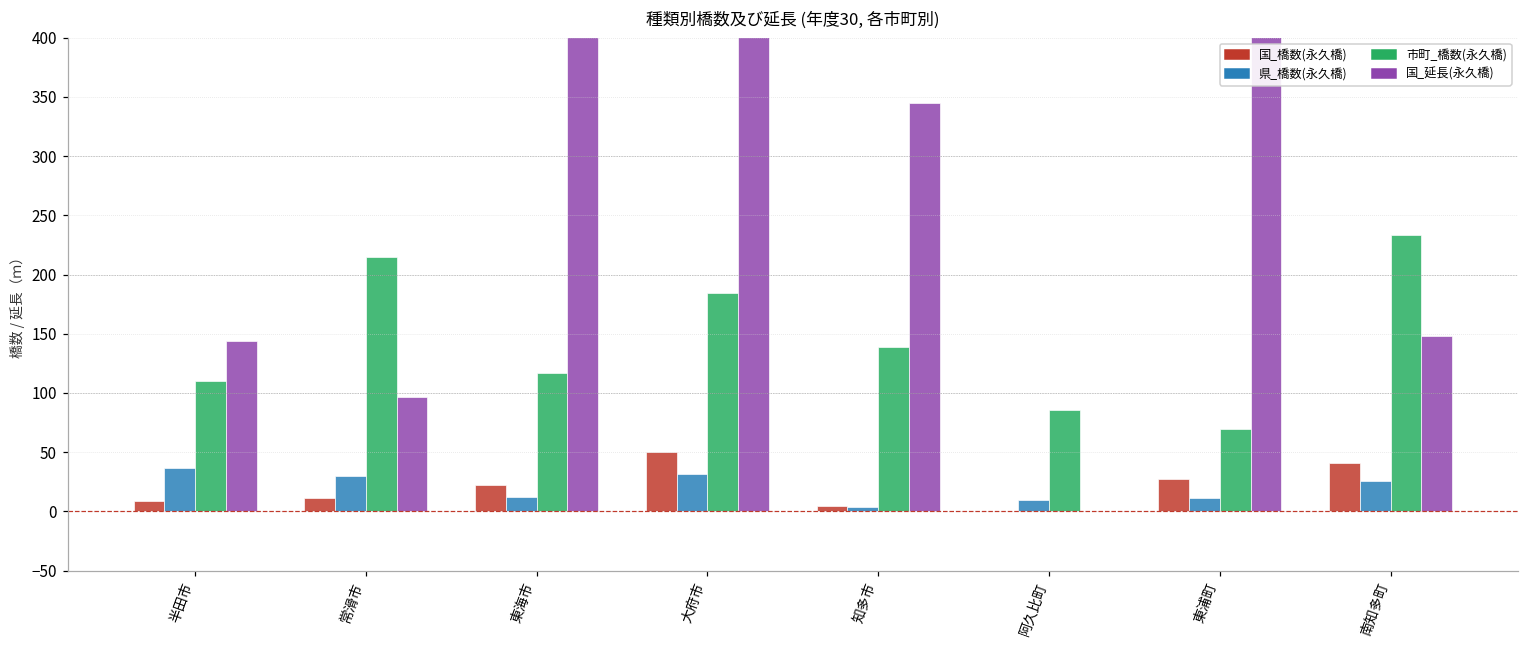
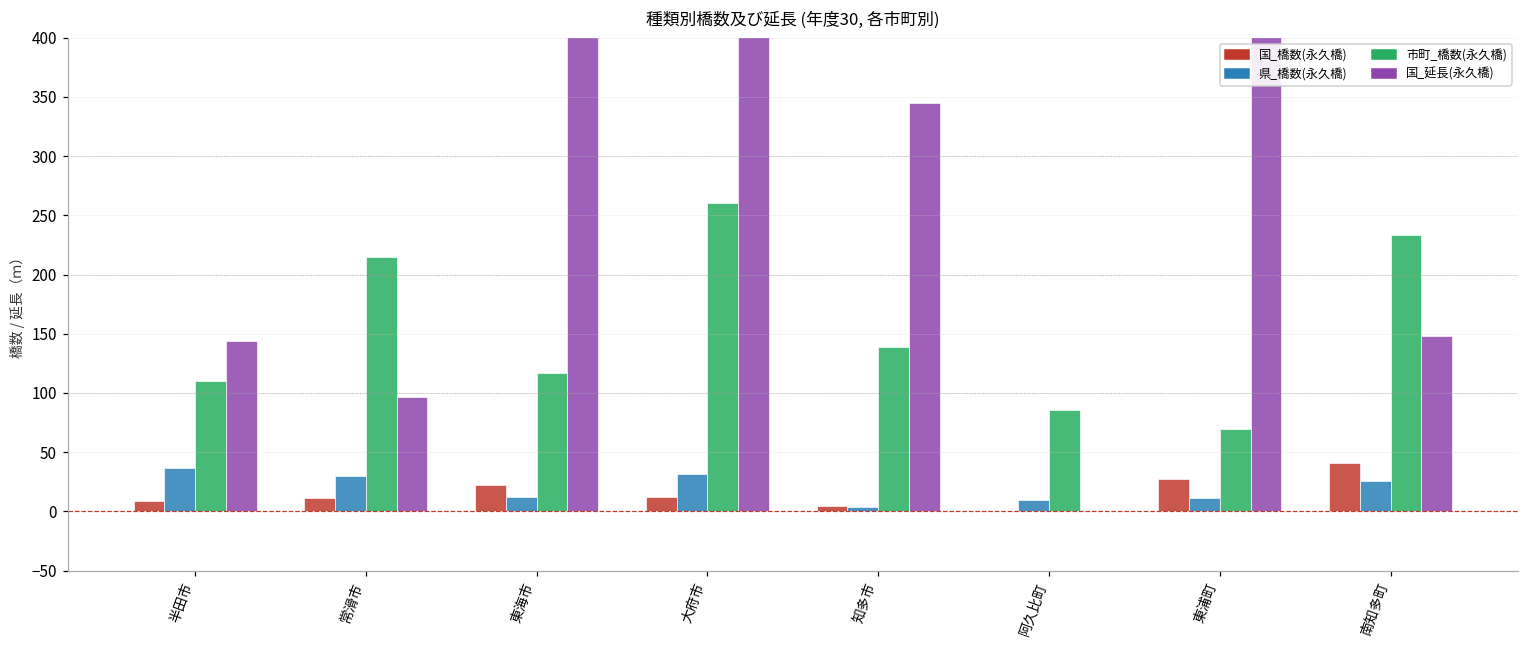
国_橋数(永久橋), 大府市: 50 -> 12
市町_橋数(永久橋), 大府市: 184 -> 260
